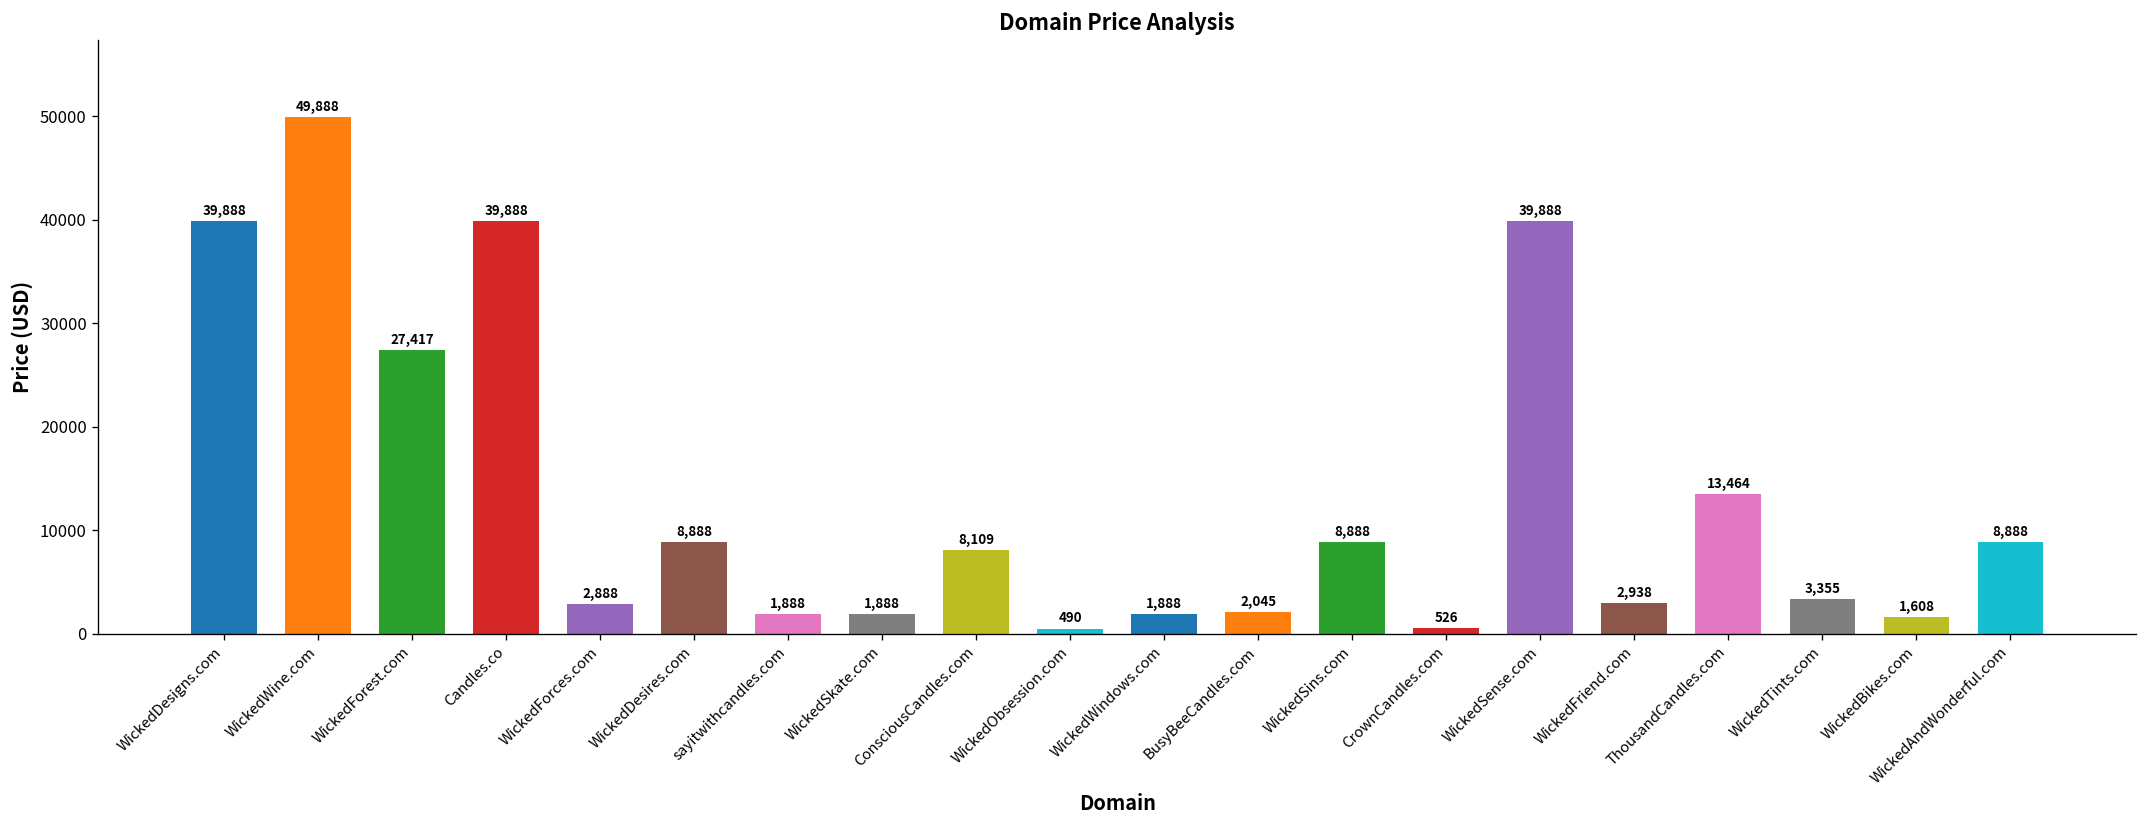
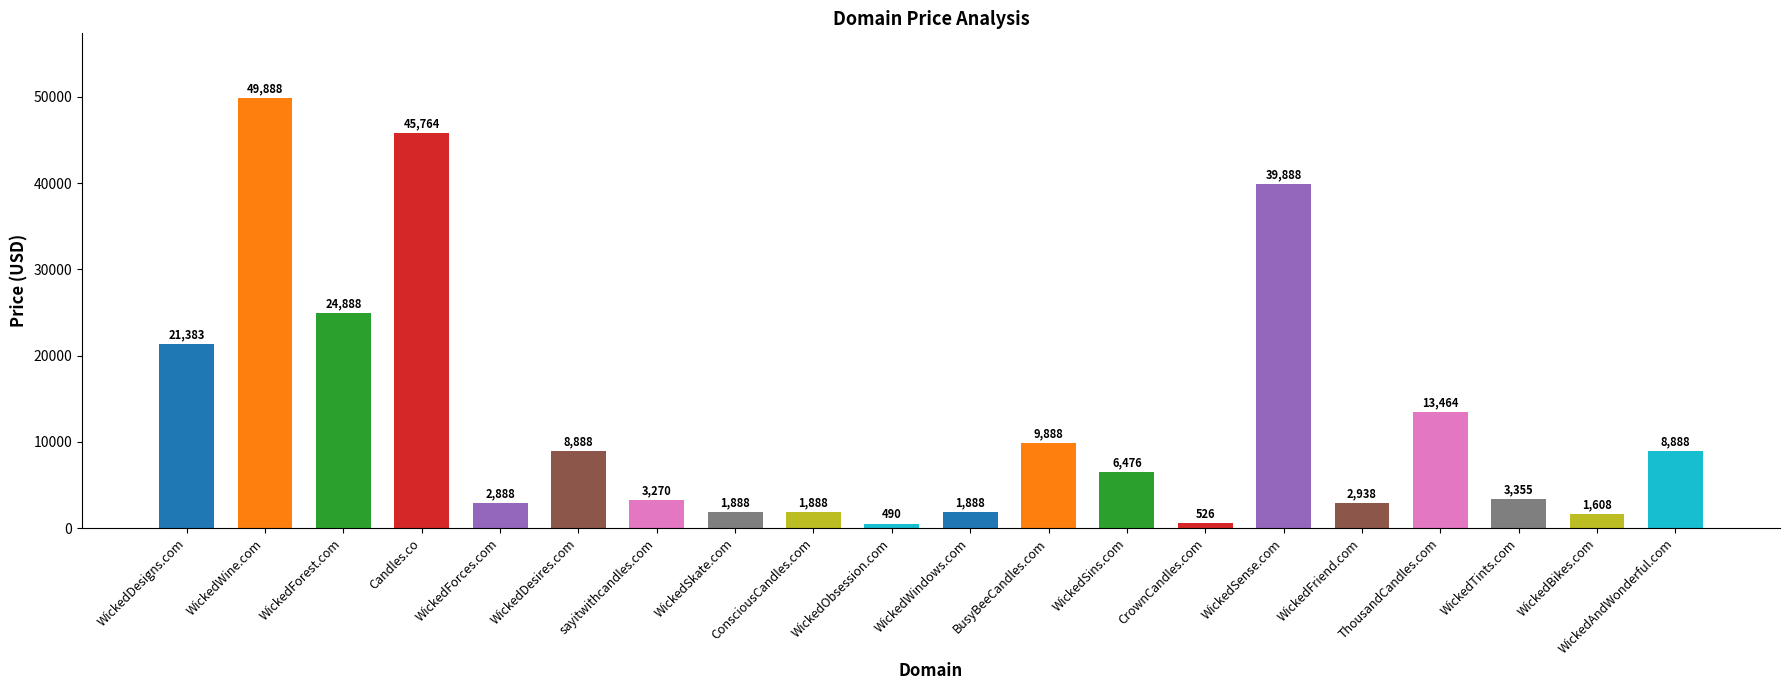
WickedDesigns.com: 39,888 -> 21,383
WickedForest.com: 27,417 -> 24,888
Candles.co: 39,888 -> 45,764
sayitwithcandles.com: 1,888 -> 3,270
ConsciousCandles.com: 8,109 -> 1,888
BusyBeeCandles.com: 2,045 -> 9,888
WickedSins.com: 8,888 -> 6,476
